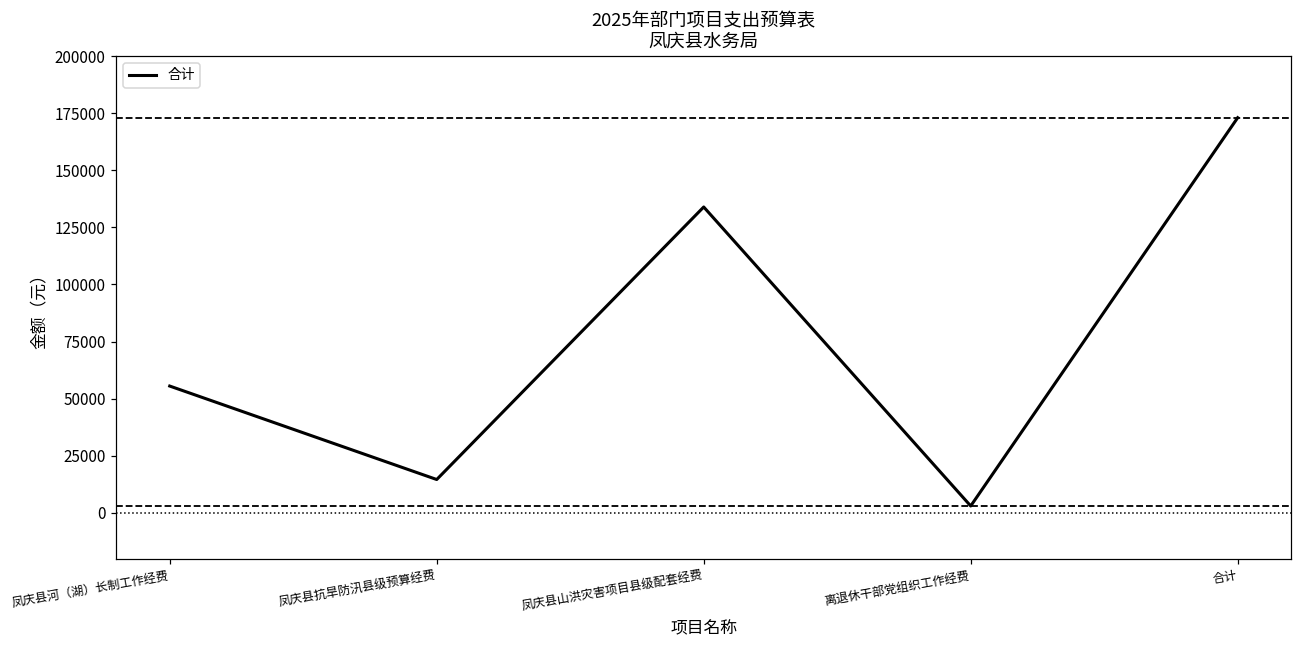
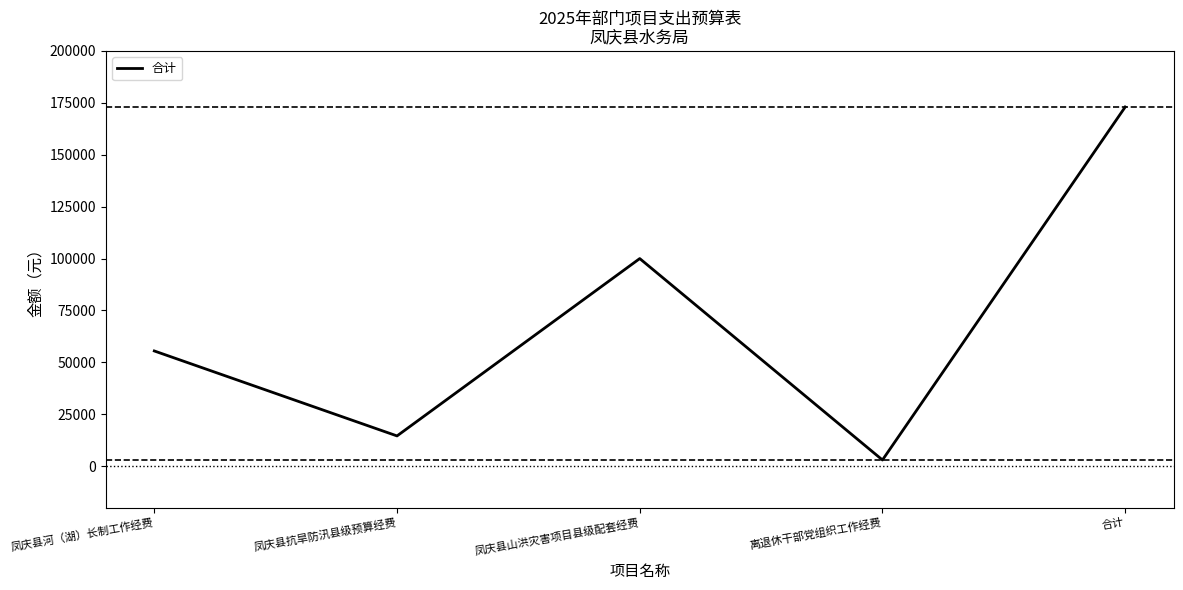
凤庆县山洪灾害项目县级配套经费: 134000 -> 100000
